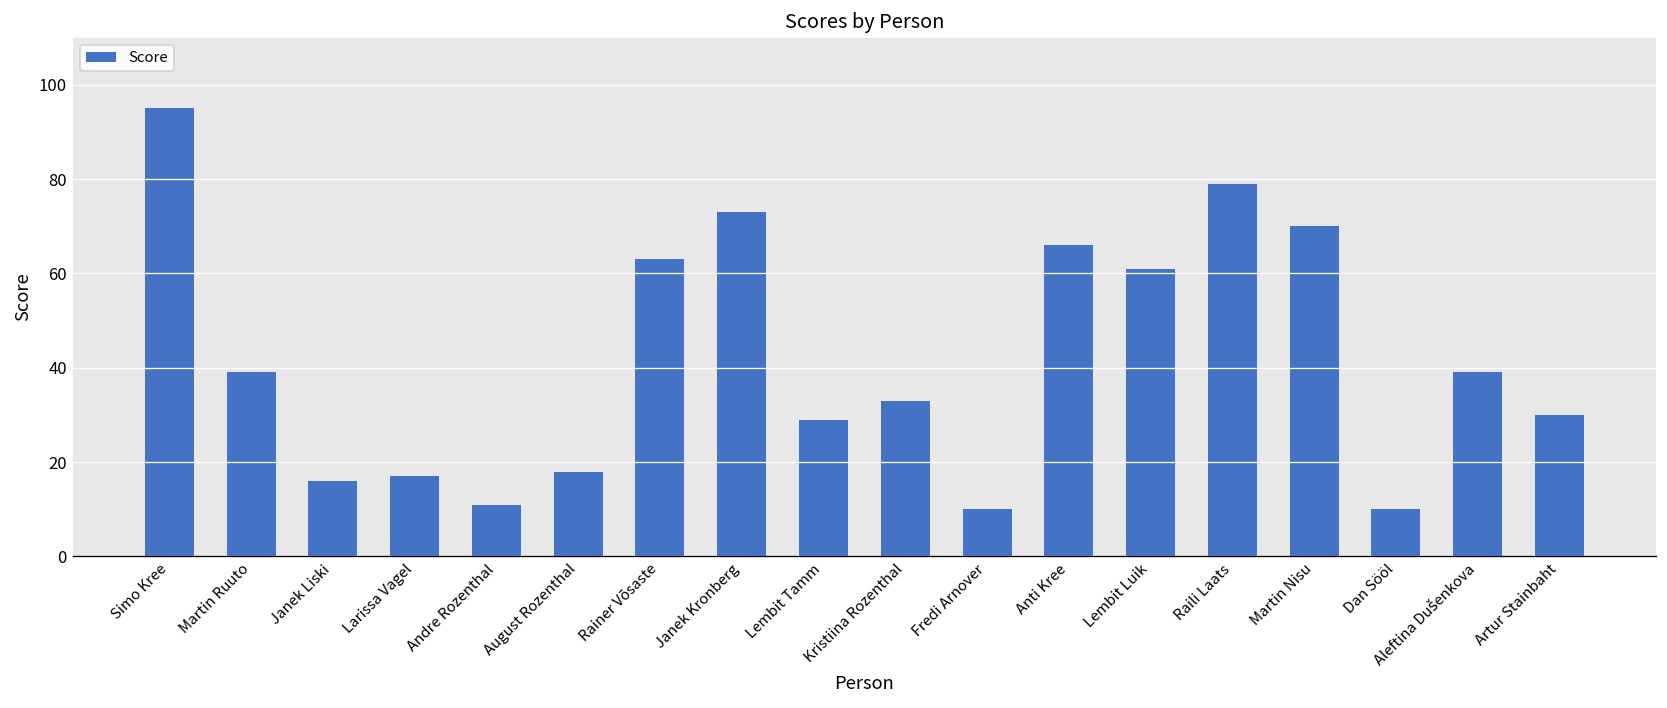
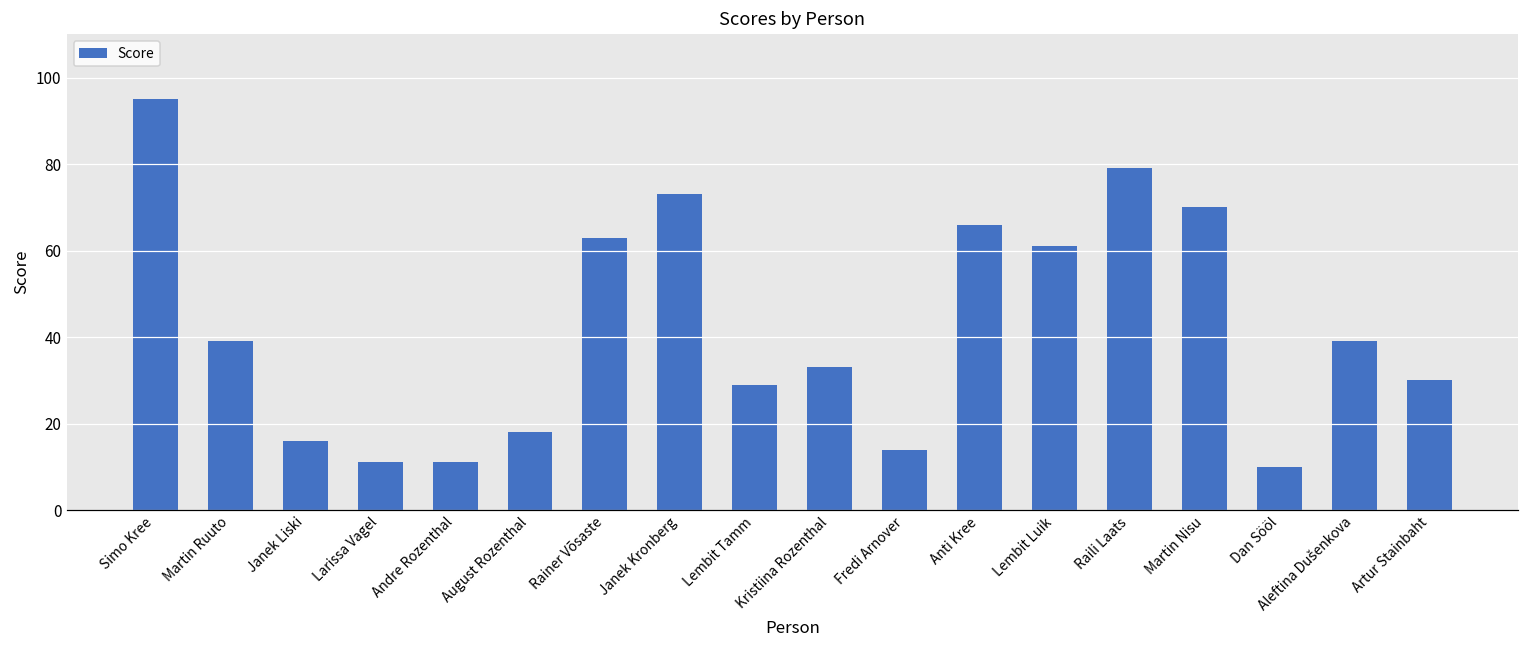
Larissa Vagel: 17 -> 11
Fredi Arnover: 10 -> 14
